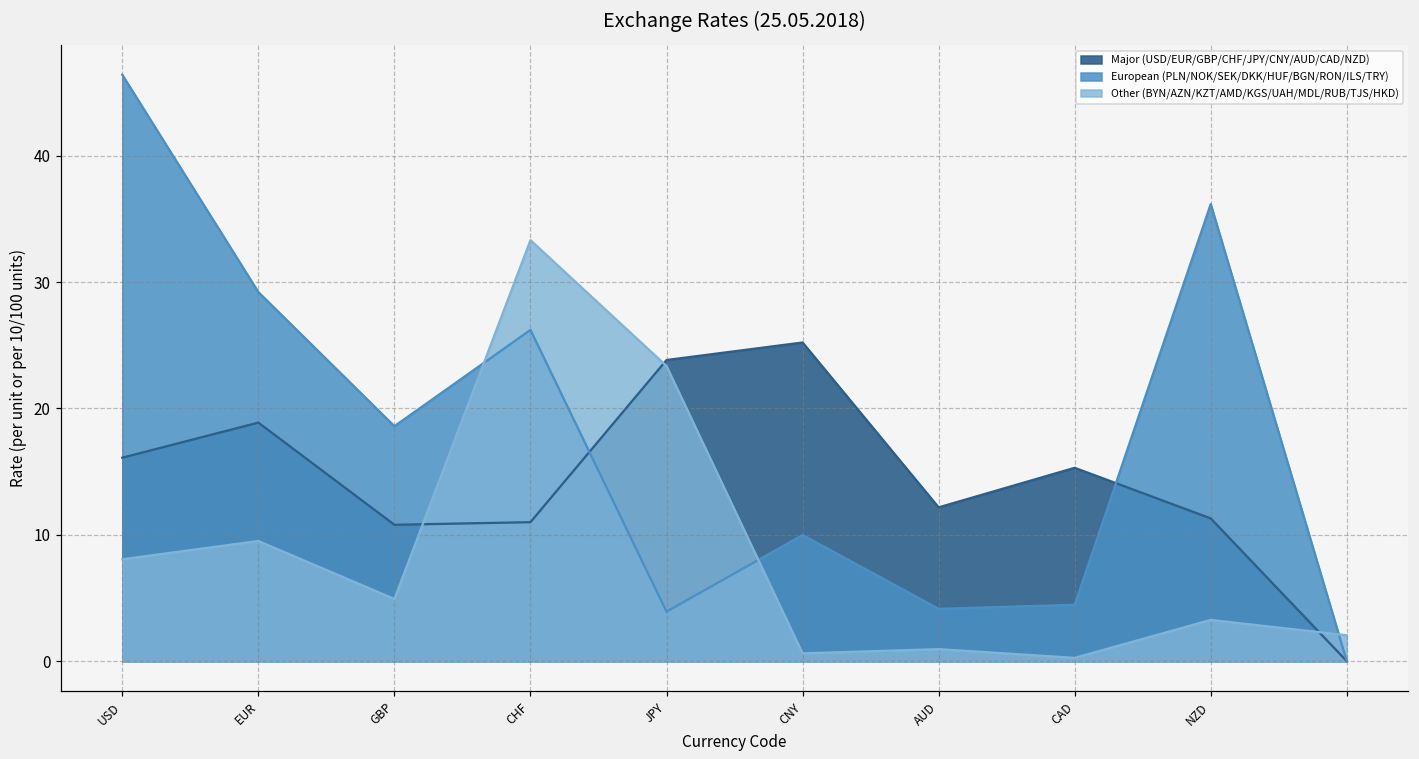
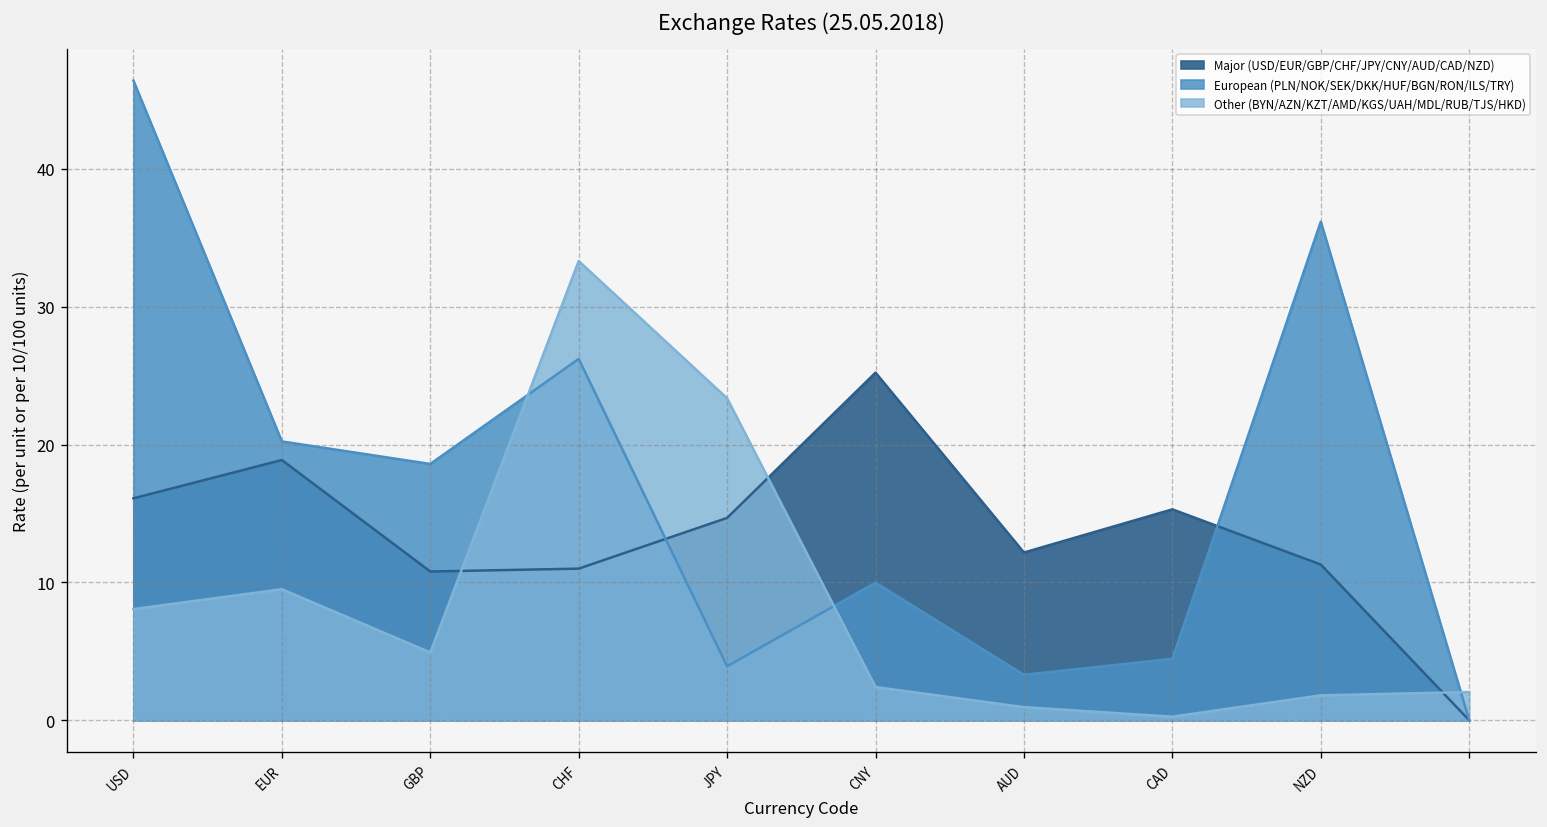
European (PLN/NOK/SEK/DKK/HUF/BGN/RON/ILS/TRY), EUR: 29.2 -> 20.2
Major (USD/EUR/GBP/CHF/JPY/CNY/AUD/CAD/NZD), JPY: 23.8 -> 14.7
Other (BYN/AZN/KZT/AMD/KGS/UAH/MDL/RUB/TJS/HKD), CNY: 0.6 -> 2.4
European (PLN/NOK/SEK/DKK/HUF/BGN/RON/ILS/TRY), AUD: 4.1 -> 3.3
Other (BYN/AZN/KZT/AMD/KGS/UAH/MDL/RUB/TJS/HKD), NZD: 3.3 -> 1.8
